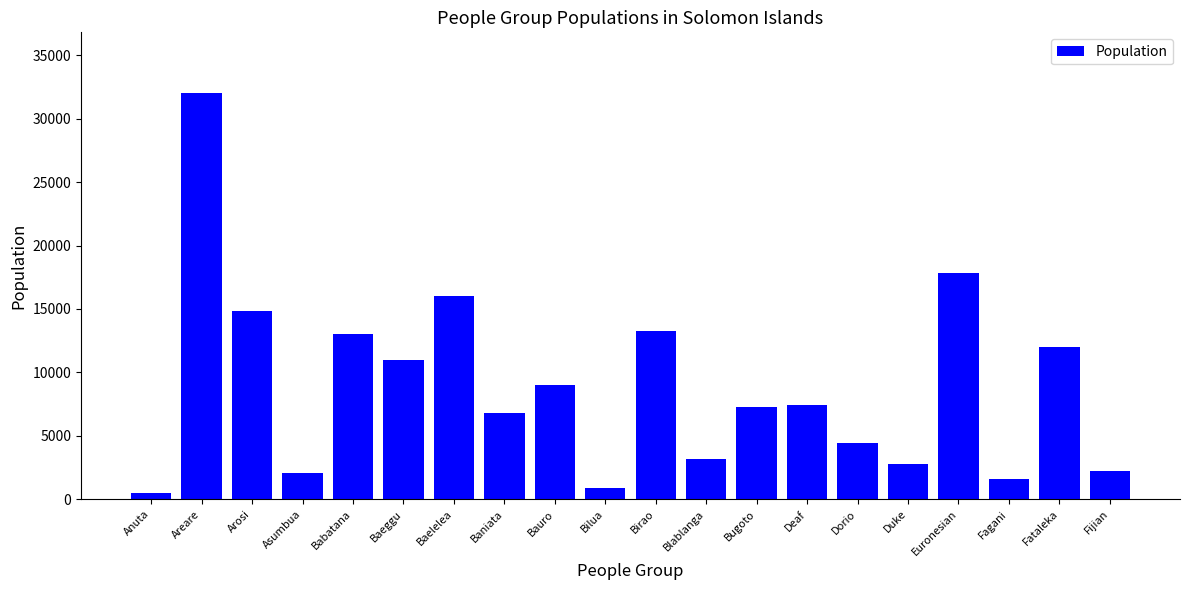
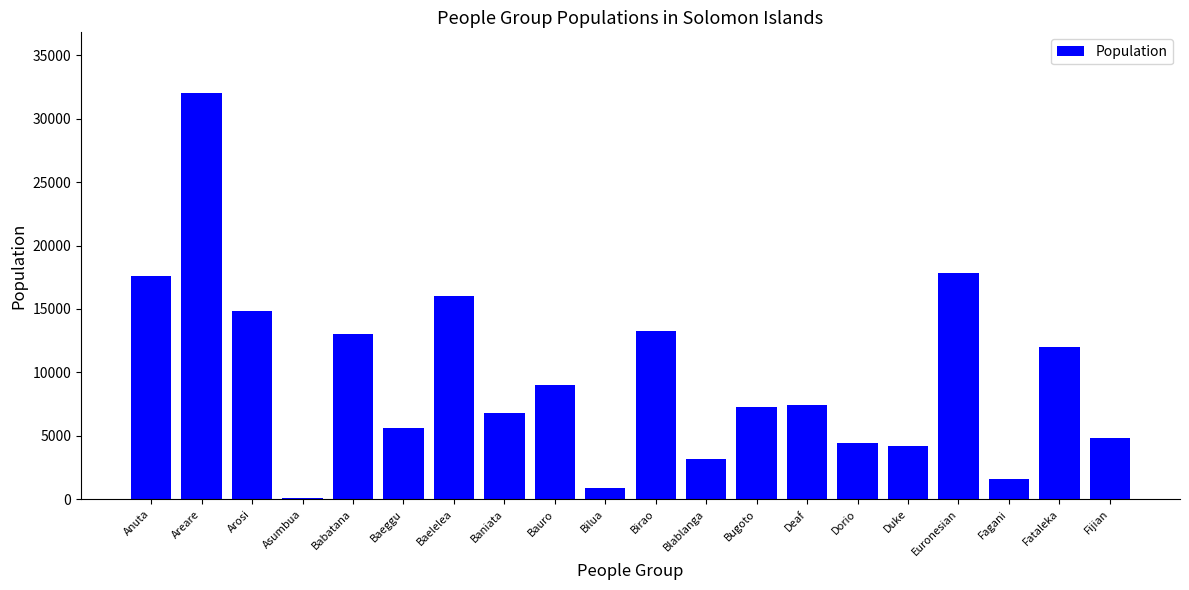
Anuta: 500 -> 17600
Asumbua: 2000 -> 100
Baeggu: 11000 -> 5600
Duke: 2700 -> 4200
Fijian: 2200 -> 4800
